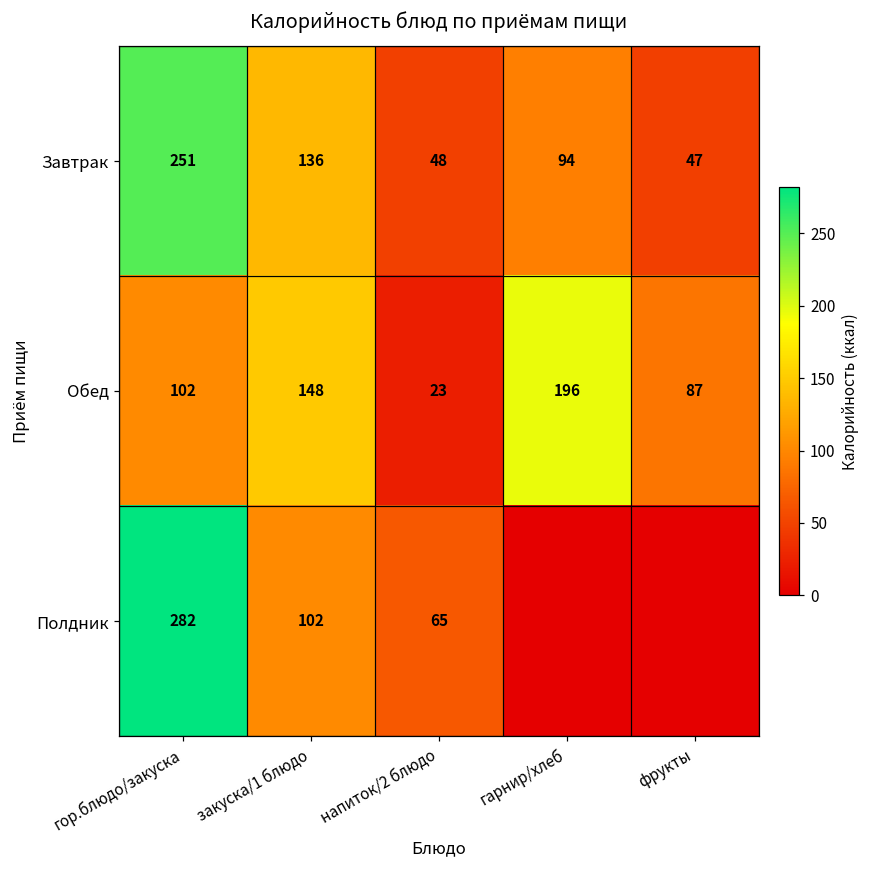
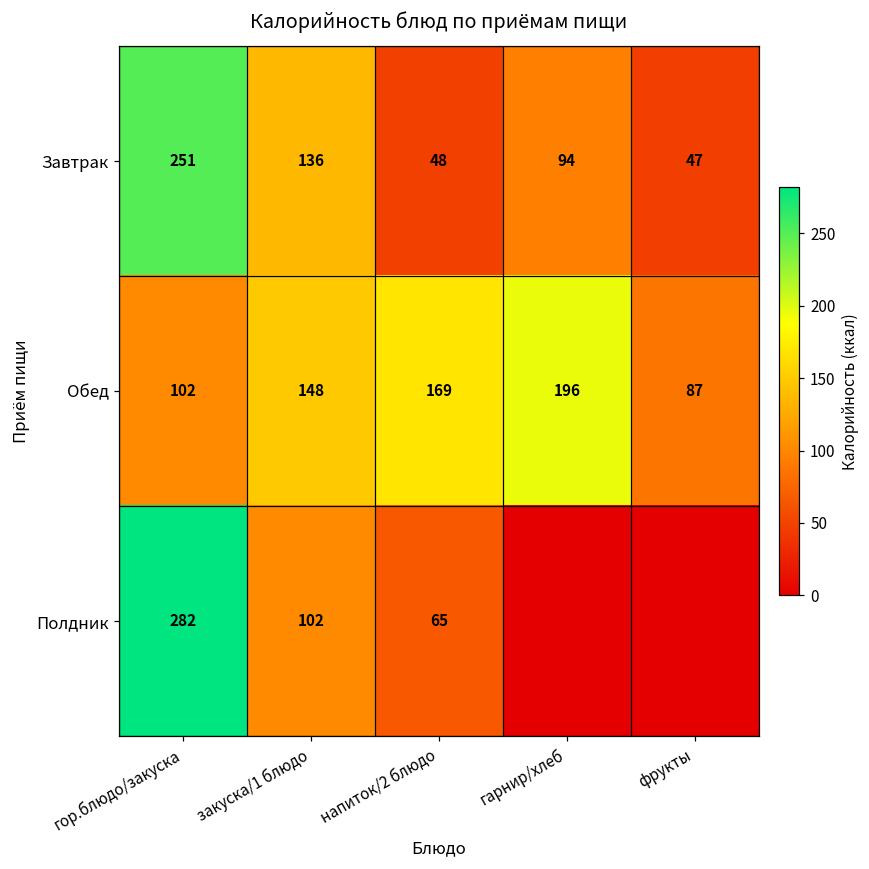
Обед, напиток/2 блюдо: 23 -> 169
